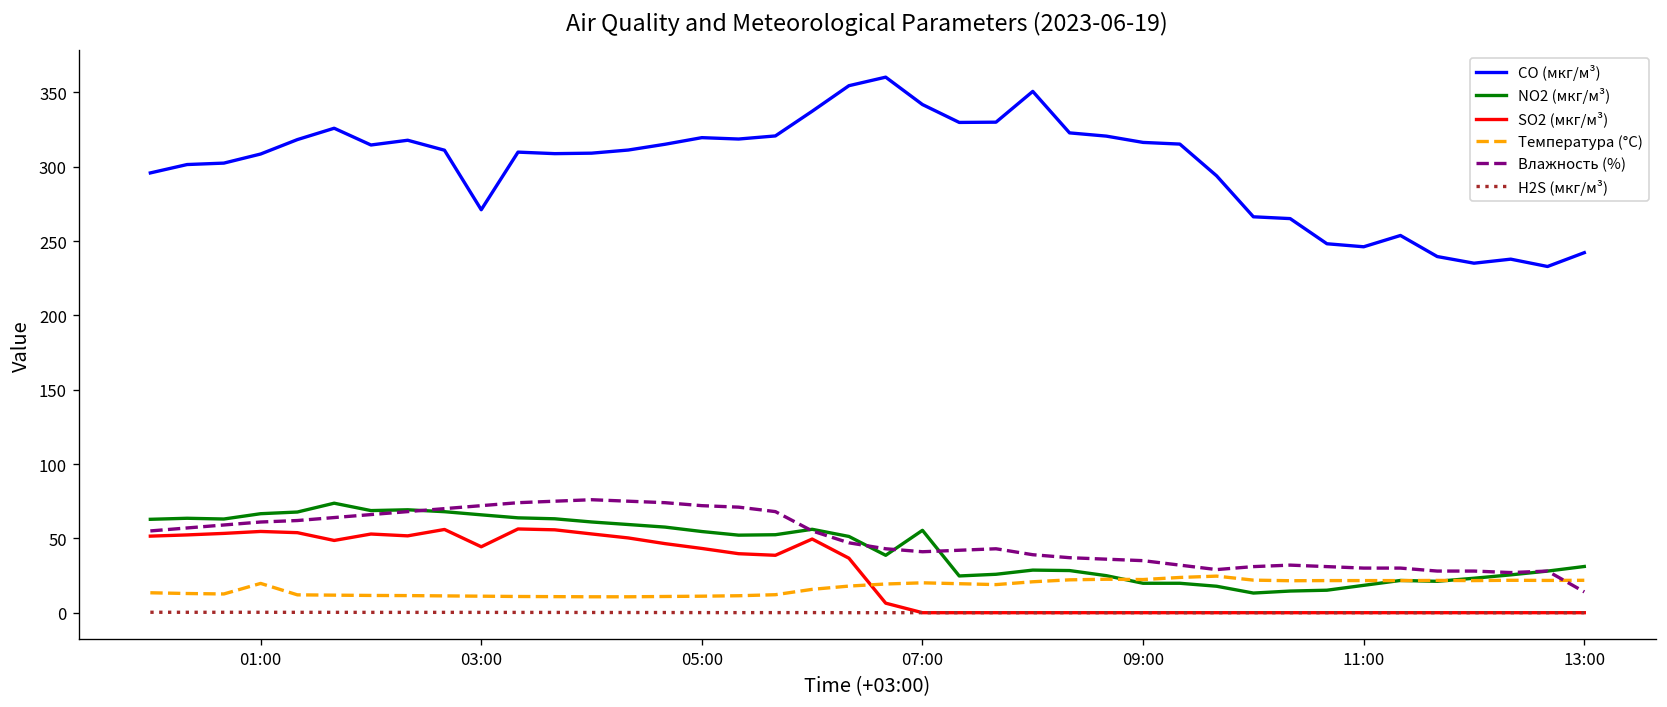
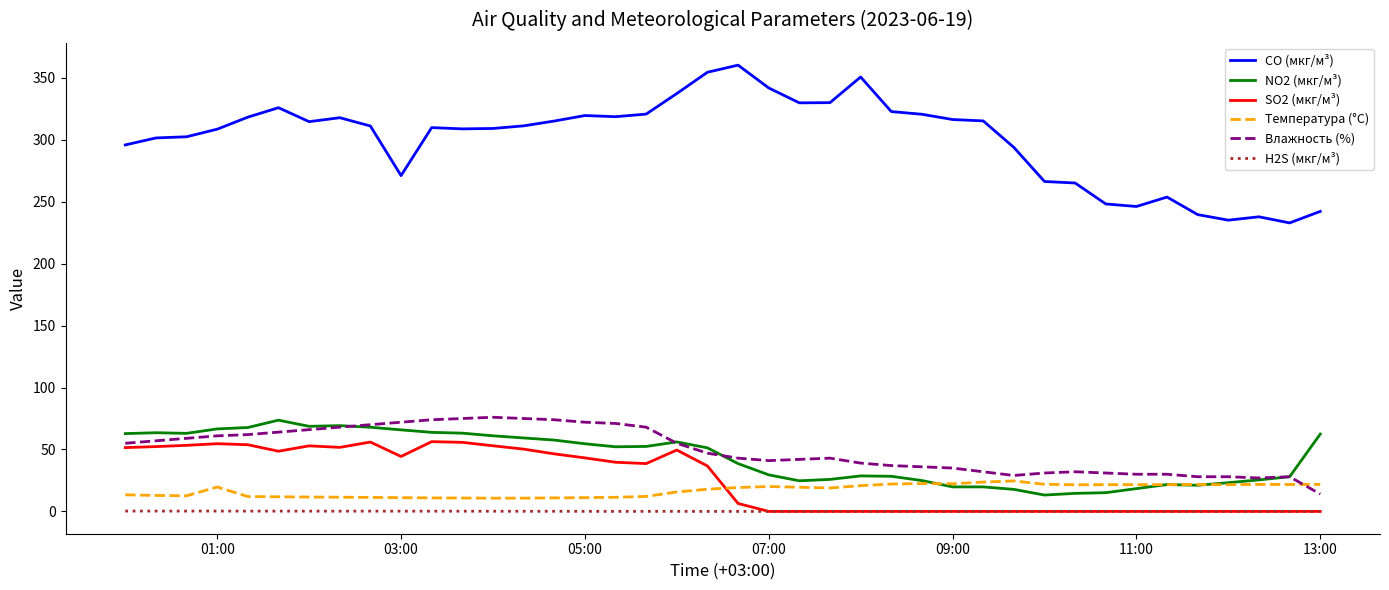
NO2 (мкг/м³), 07:00: 55 -> 30
NO2 (мкг/м³), 13:00: 31 -> 62
